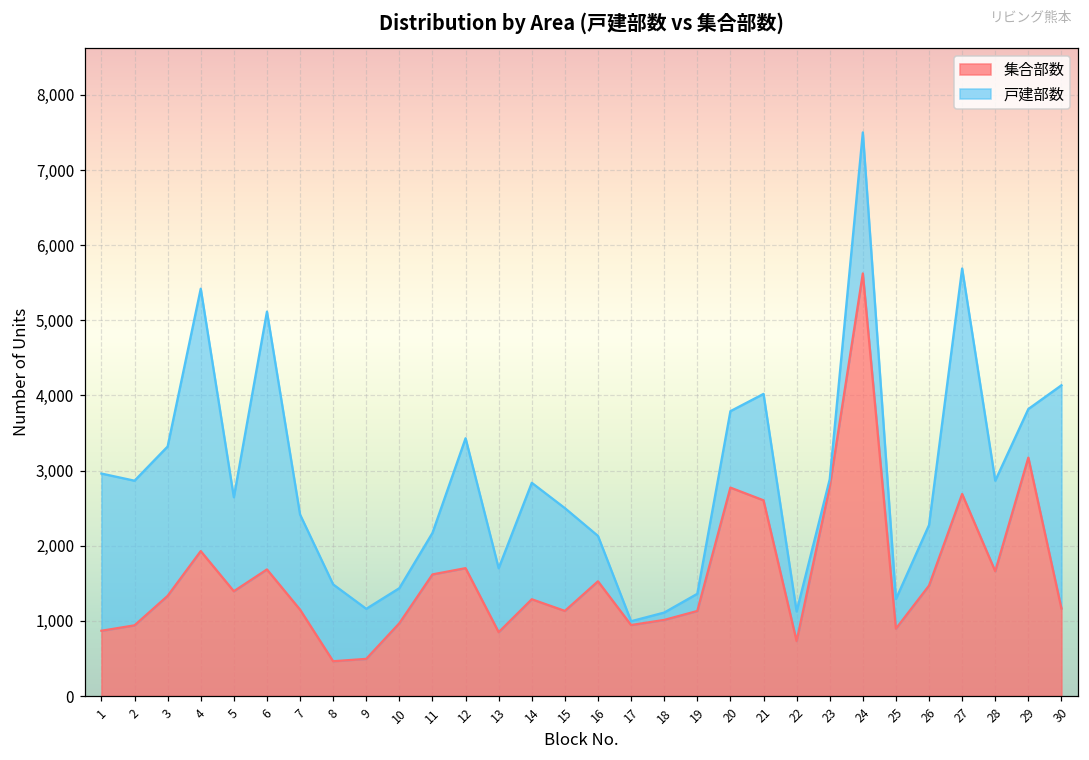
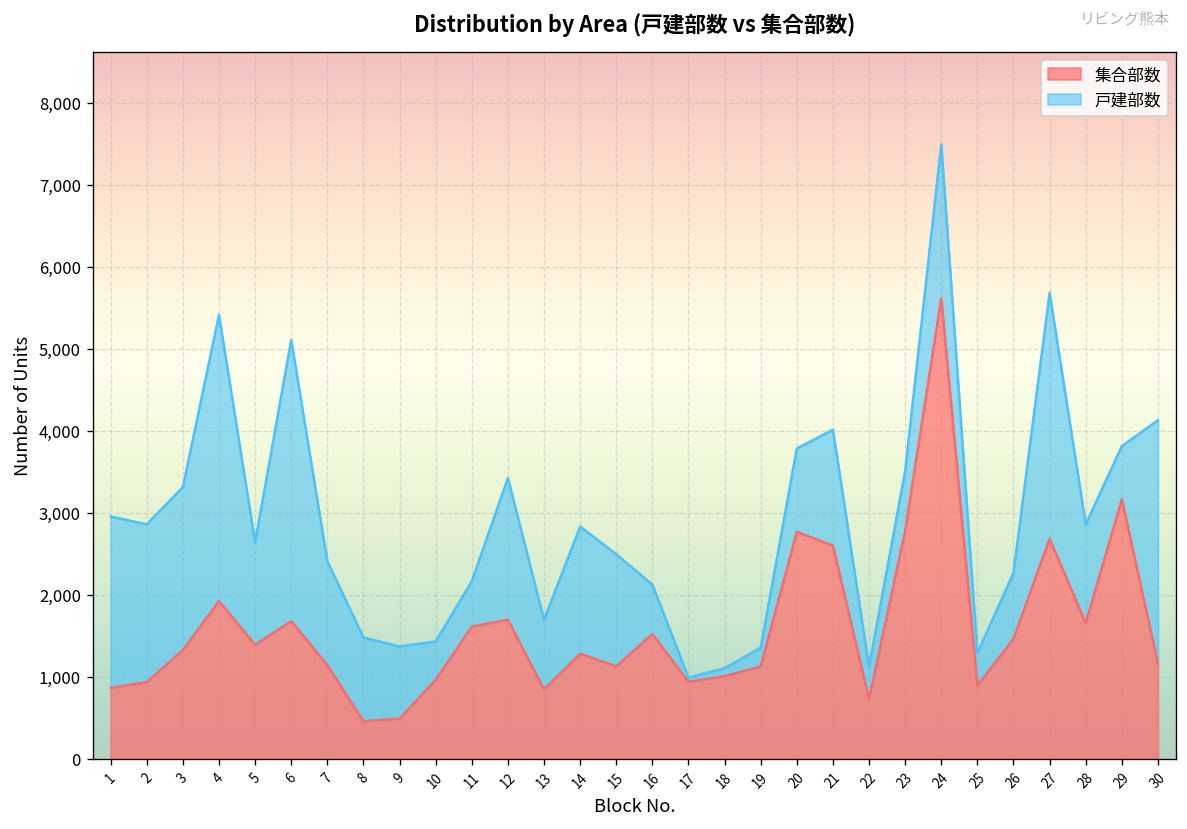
戸建部数, 9: 700 -> 900
戸建部数, 23: 100 -> 700
